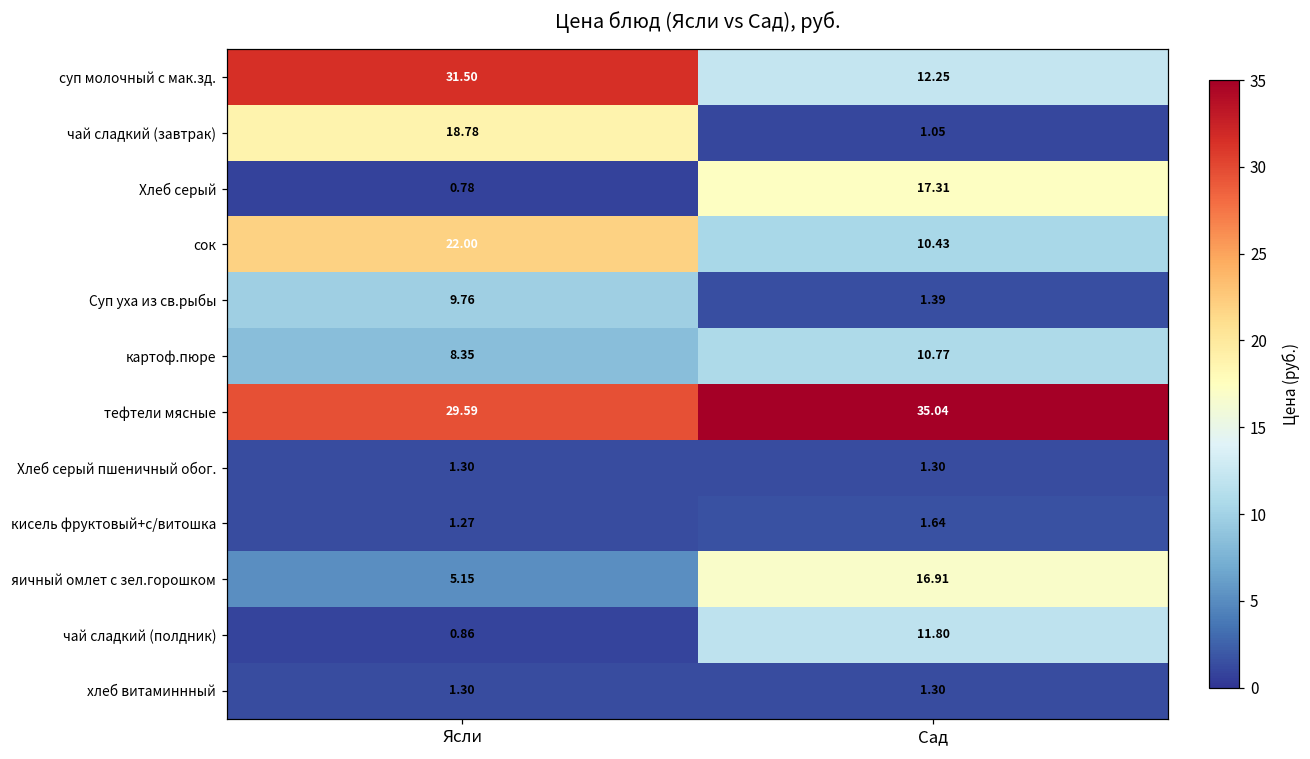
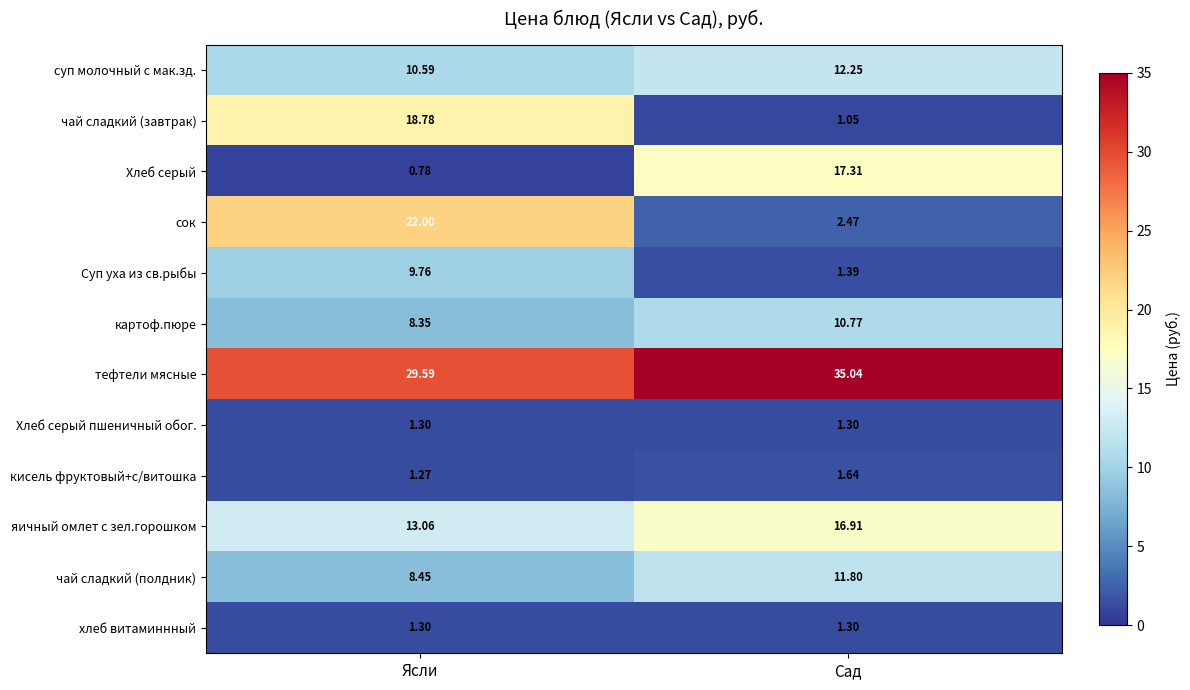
суп молочный с мак.зд., Ясли: 31.50 -> 10.59
сок, Сад: 10.43 -> 2.47
яичный омлет с зел.горошком, Ясли: 5.15 -> 13.06
чай сладкий (полдник), Ясли: 0.86 -> 8.45
